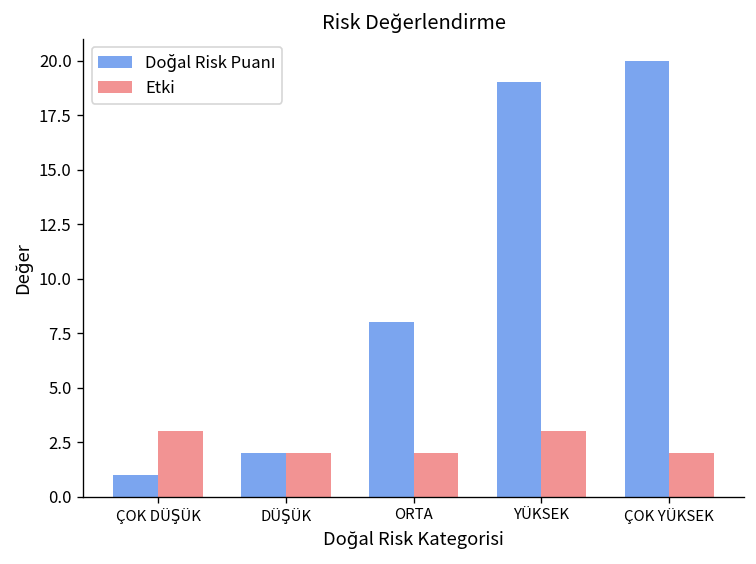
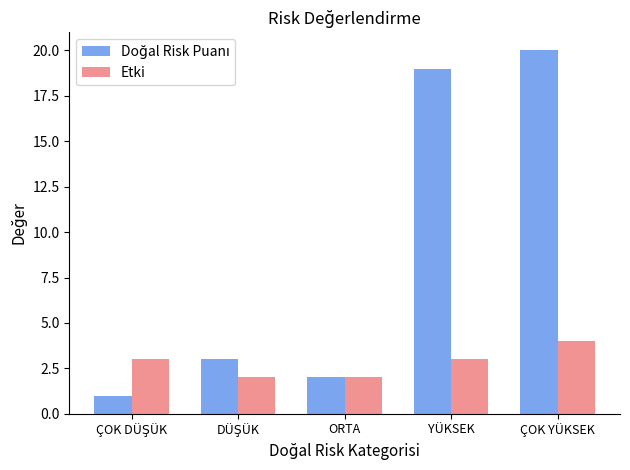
Doğal Risk Puanı, DÜŞÜK: 2 -> 3
Doğal Risk Puanı, ORTA: 8 -> 2
Etki, ÇOK YÜKSEK: 2 -> 4
